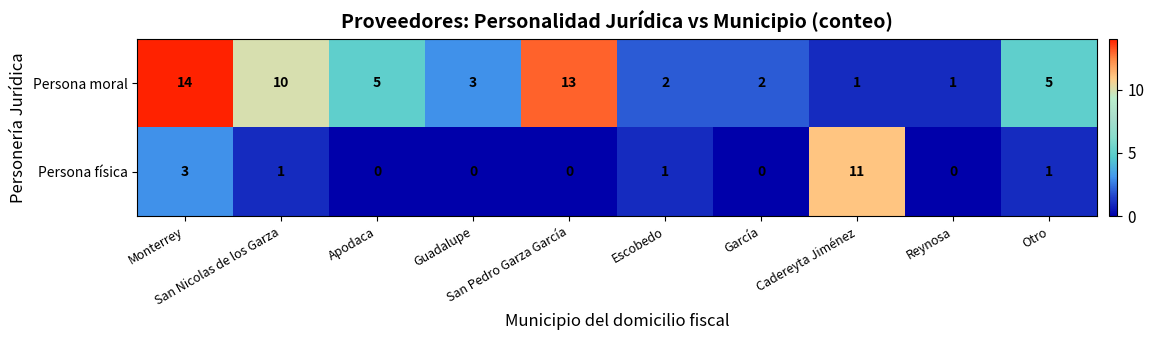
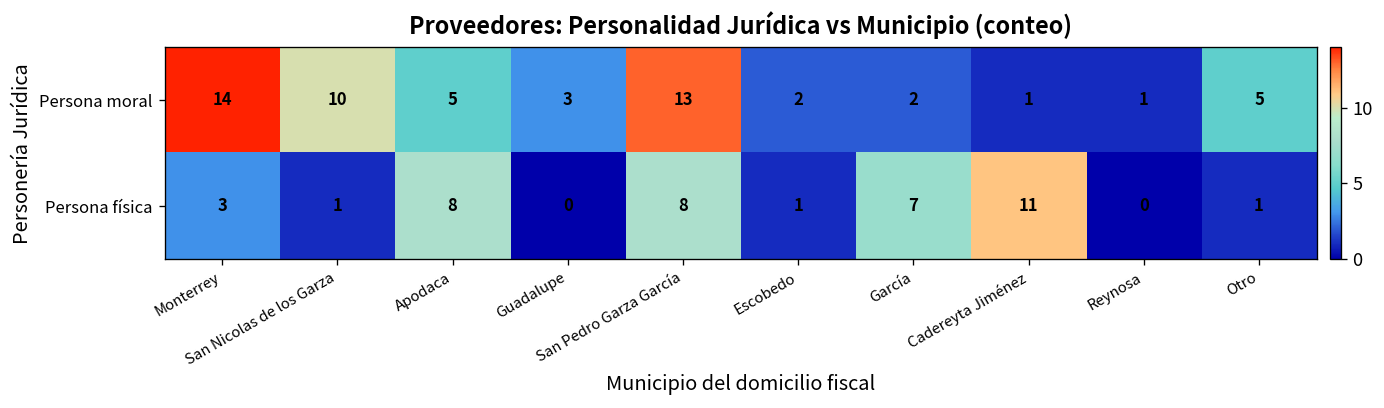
Persona física, Apodaca: 0 -> 8
Persona física, San Pedro Garza García: 0 -> 8
Persona física, García: 0 -> 7
